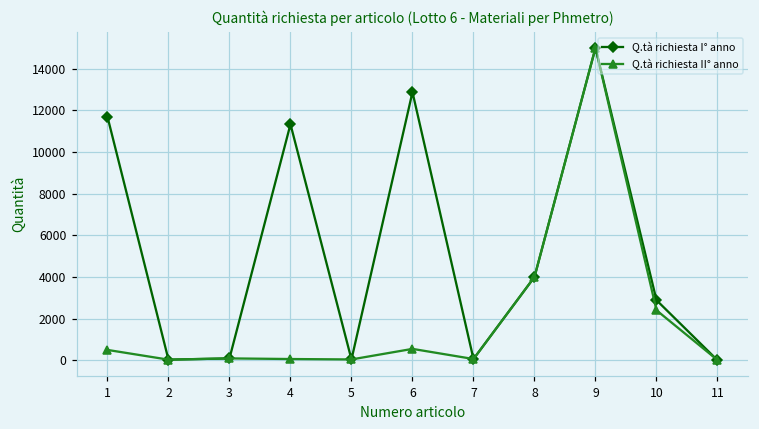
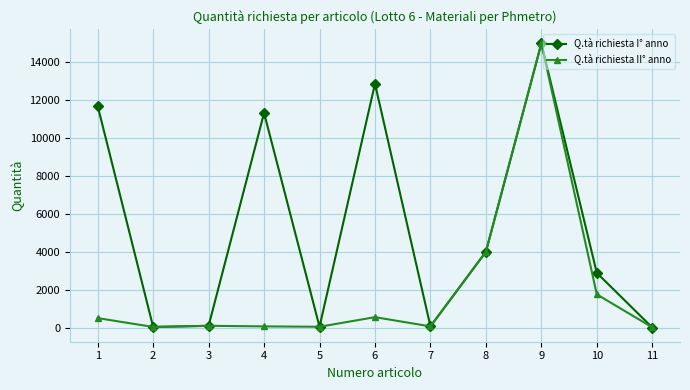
Q.tà richiesta II° anno, 10: 2400 -> 1800
